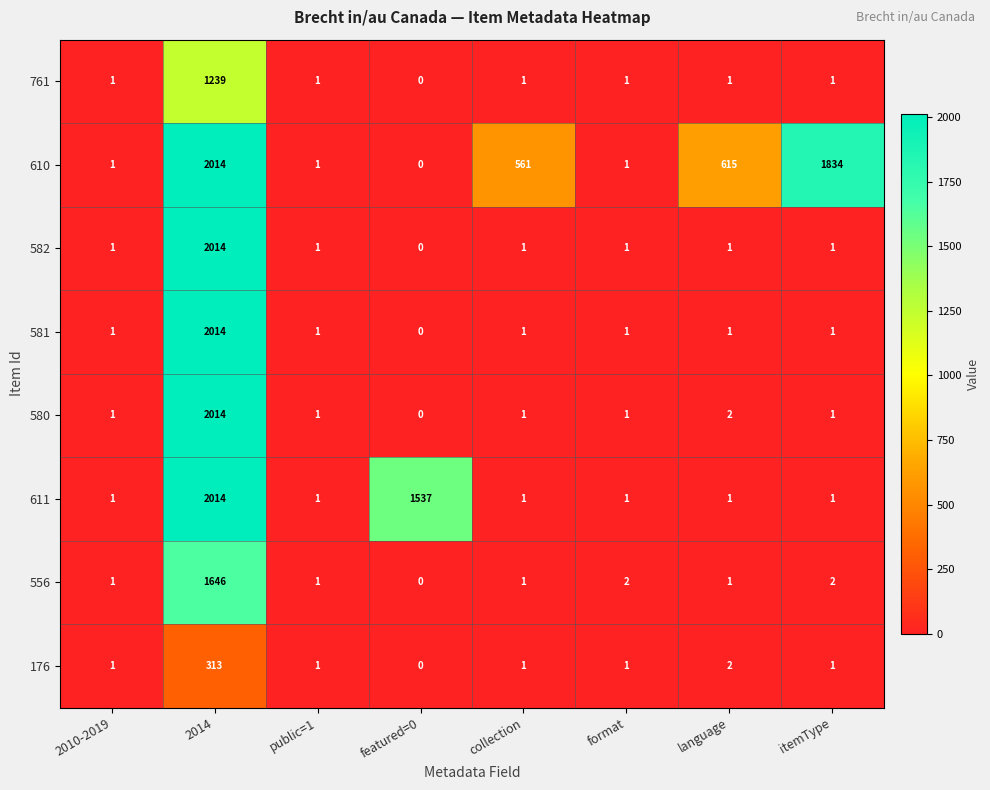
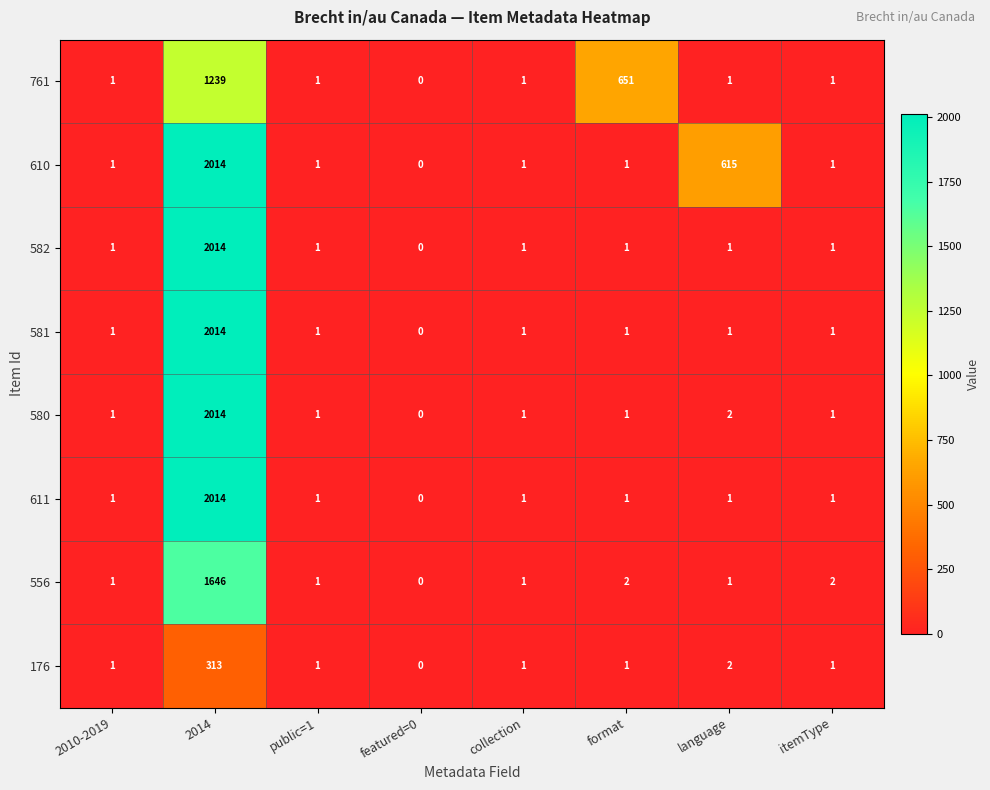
761, format: 1 -> 651
610, collection: 561 -> 1
610, itemType: 1834 -> 1
611, featured=0: 1537 -> 0
